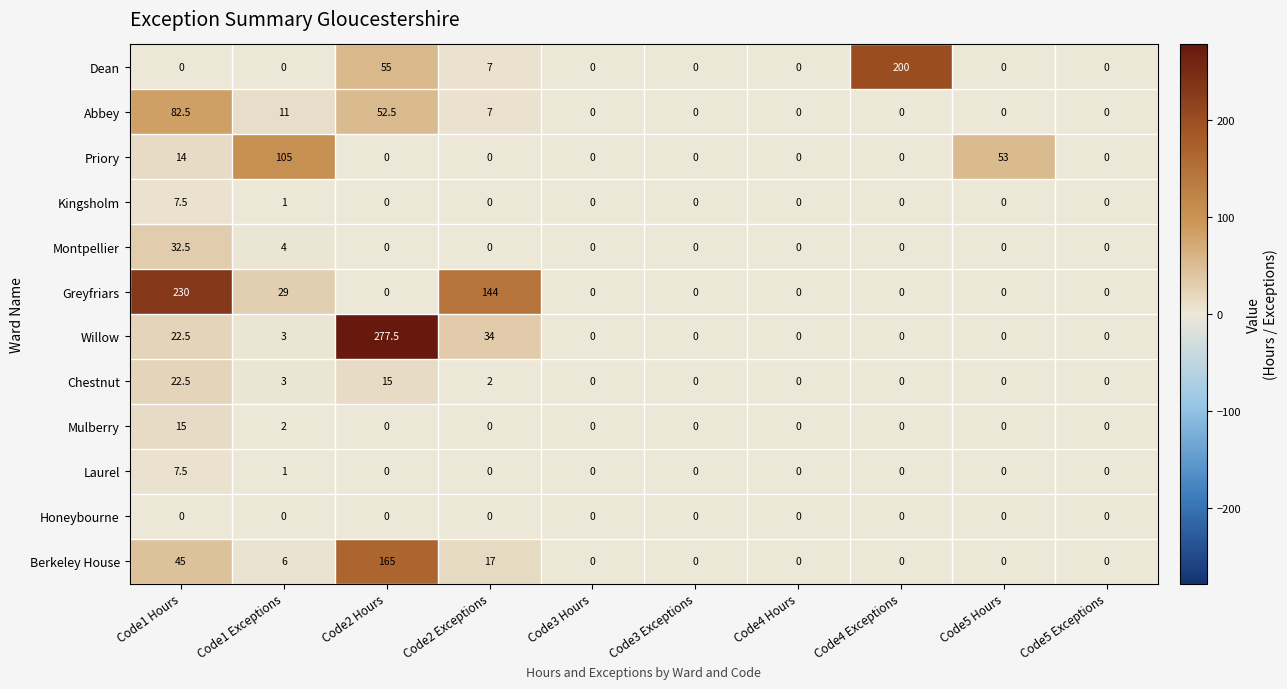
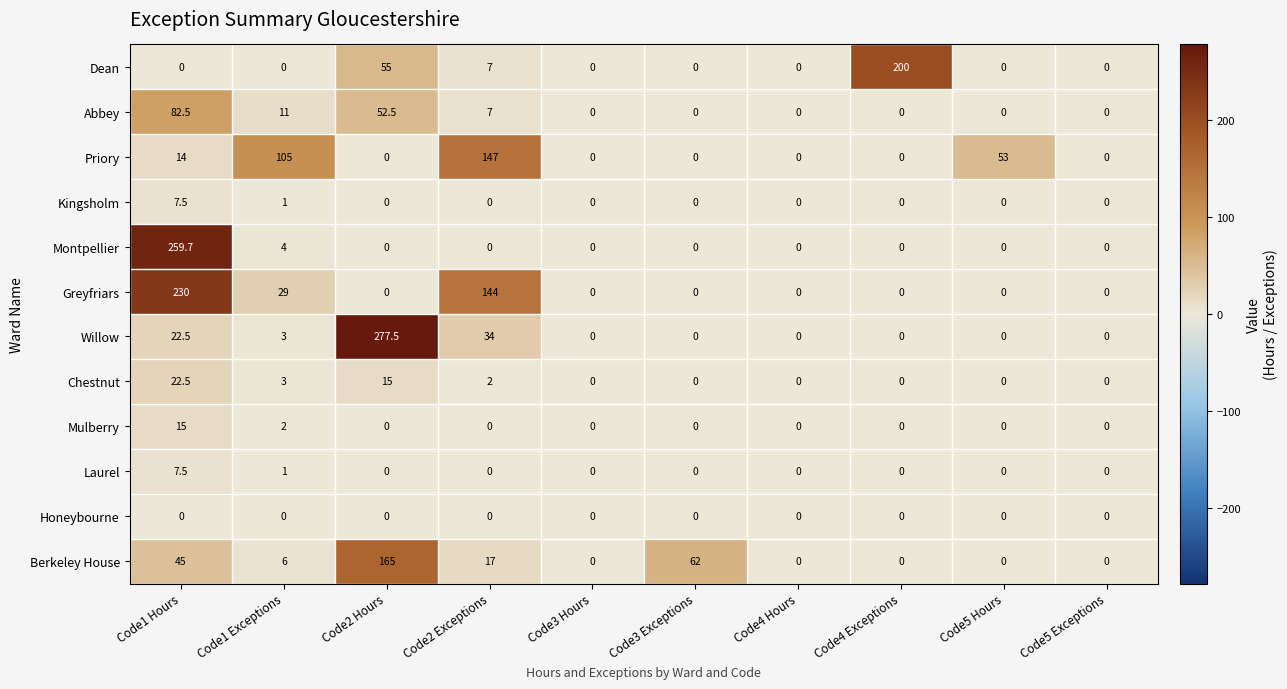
Priory, Code2 Exceptions: 0 -> 147
Montpellier, Code1 Hours: 32.5 -> 259.7
Berkeley House, Code3 Exceptions: 0 -> 62
